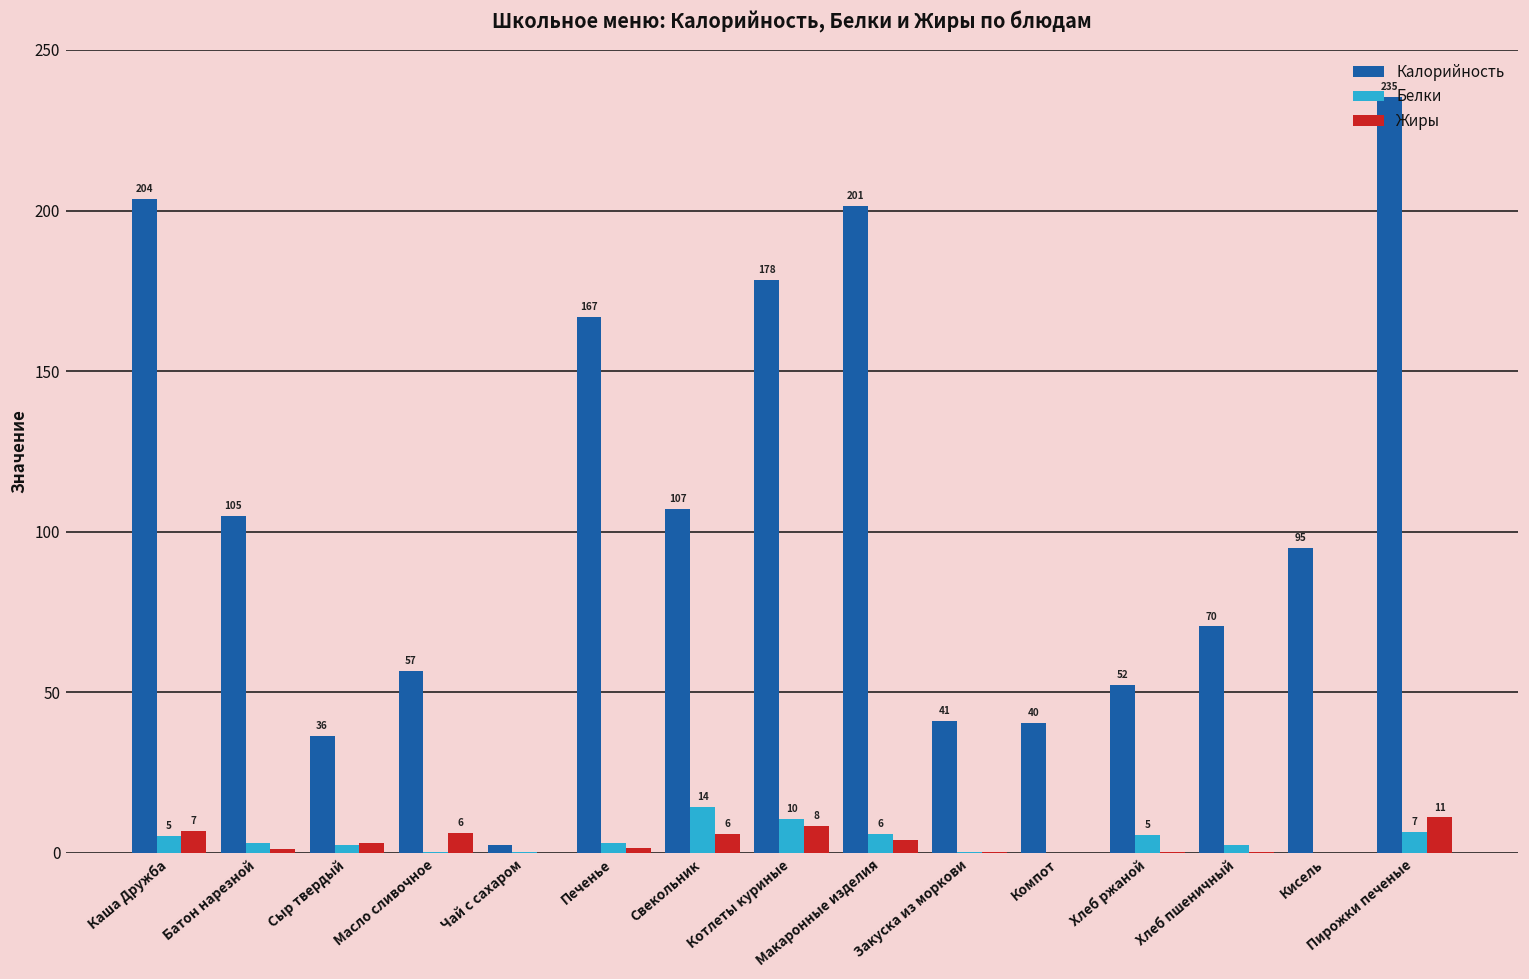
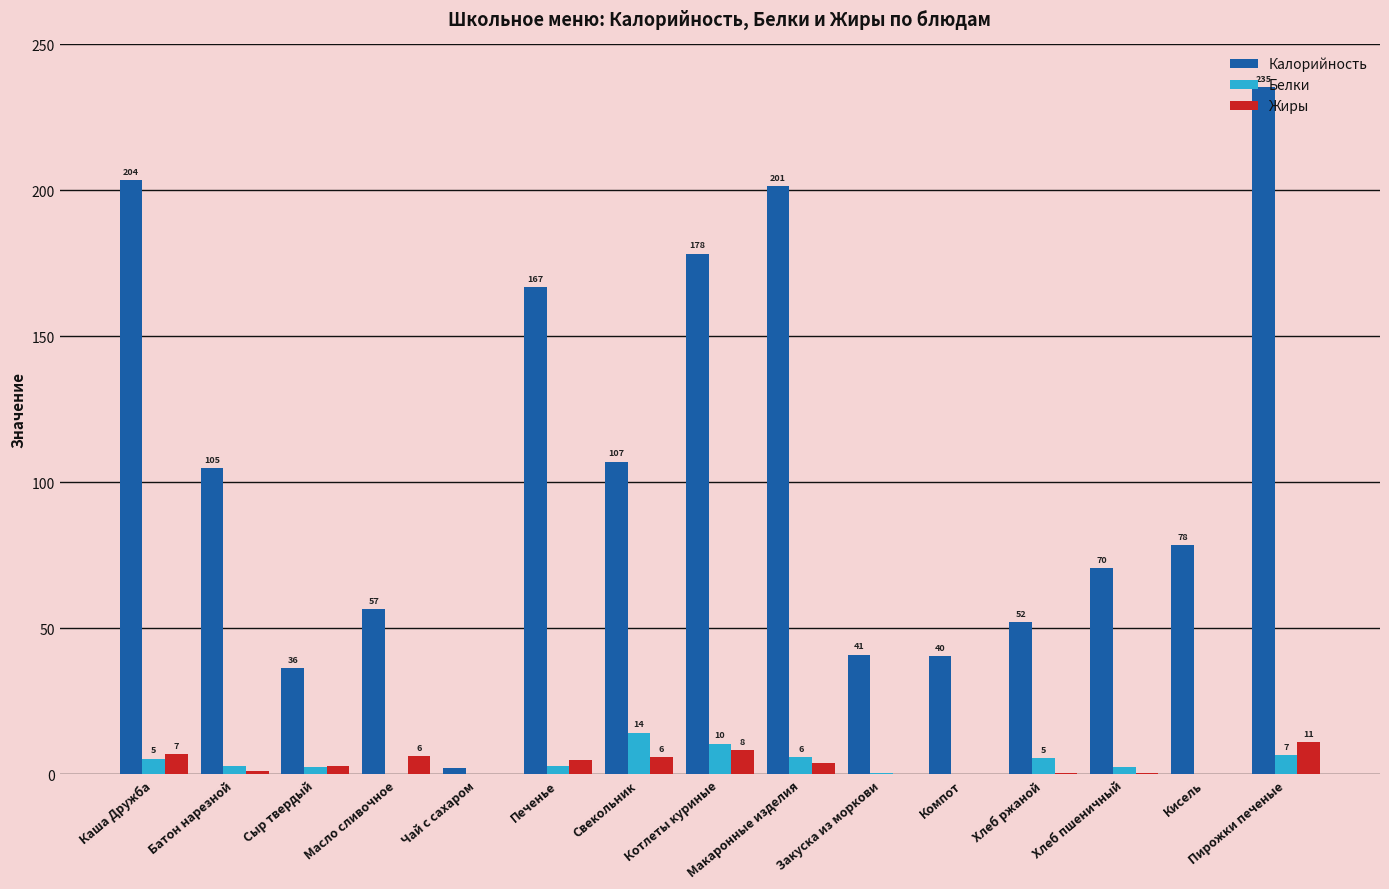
Жиры, Печенье: 2 -> 5
Калорийность, Кисель: 95 -> 78
